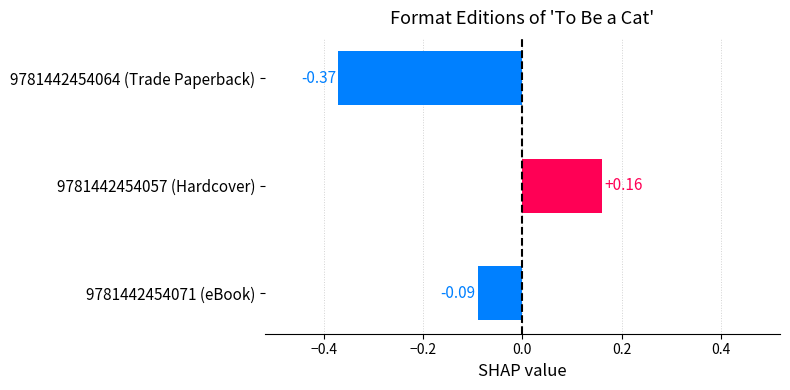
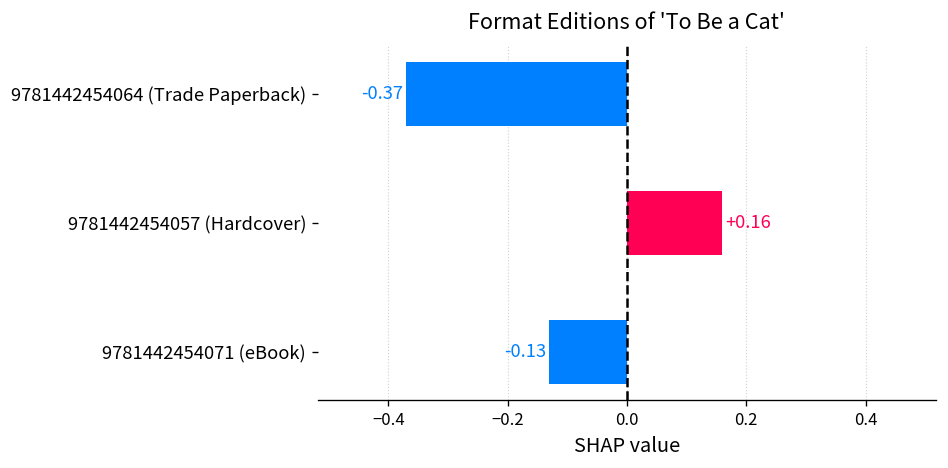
9781442454071 (eBook): -0.09 -> -0.13
